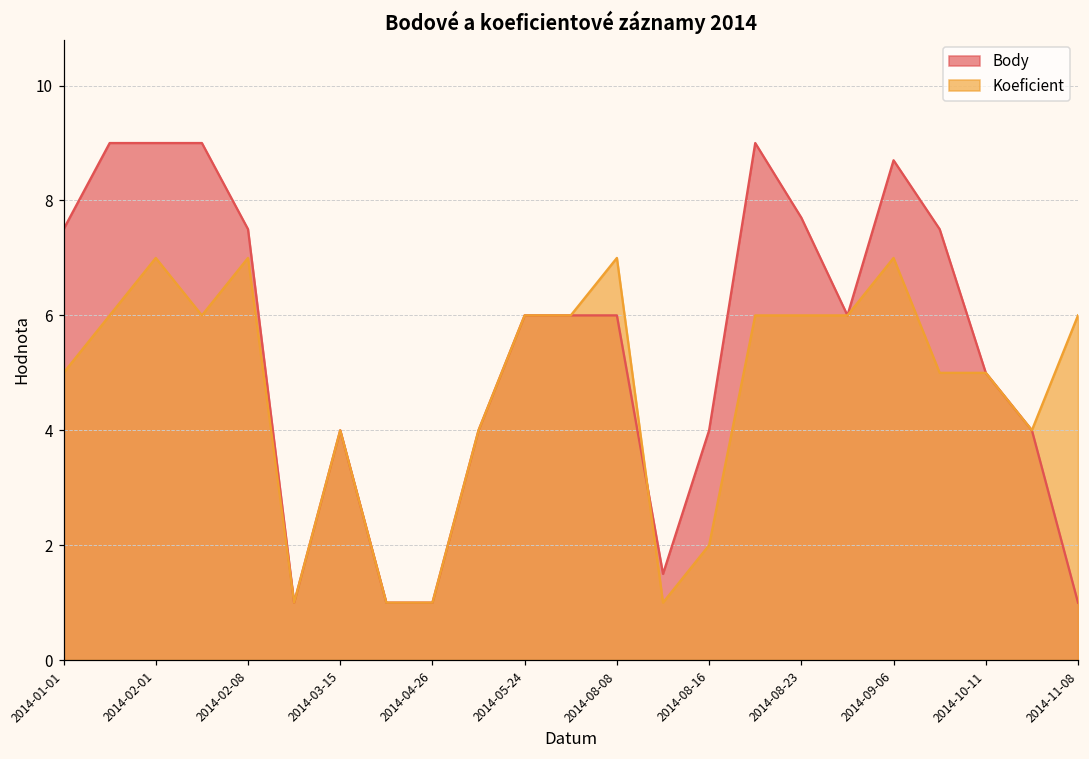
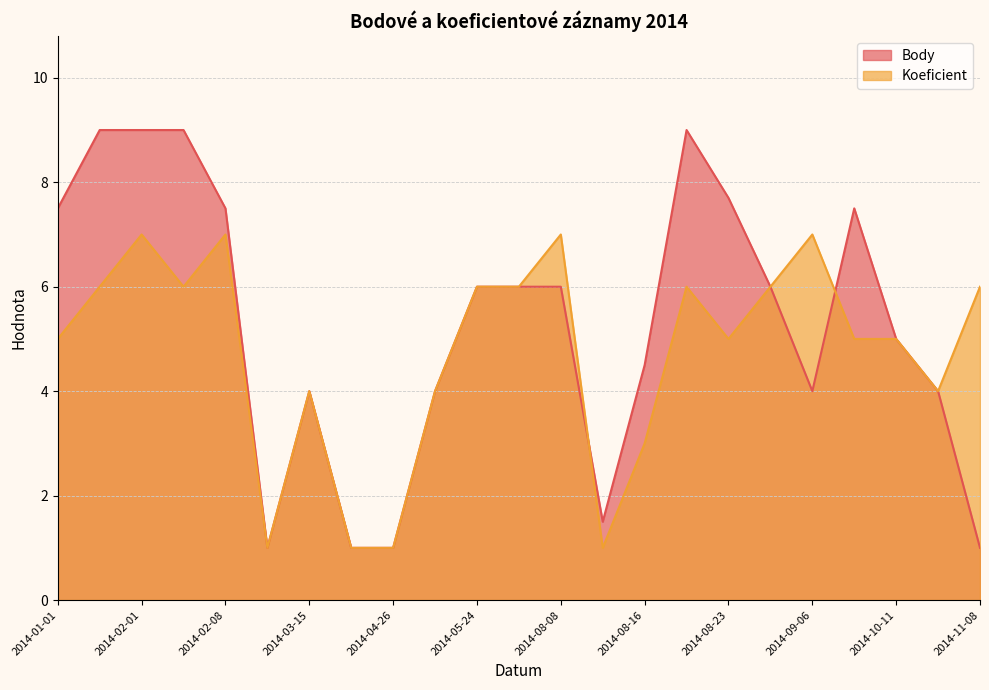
Body, 2014-08-16: 4.0 -> 4.5
Koeficient, 2014-08-16: 2 -> 3
Koeficient, 2014-08-23: 6 -> 5
Body, 2014-09-06: 8.7 -> 4.0
